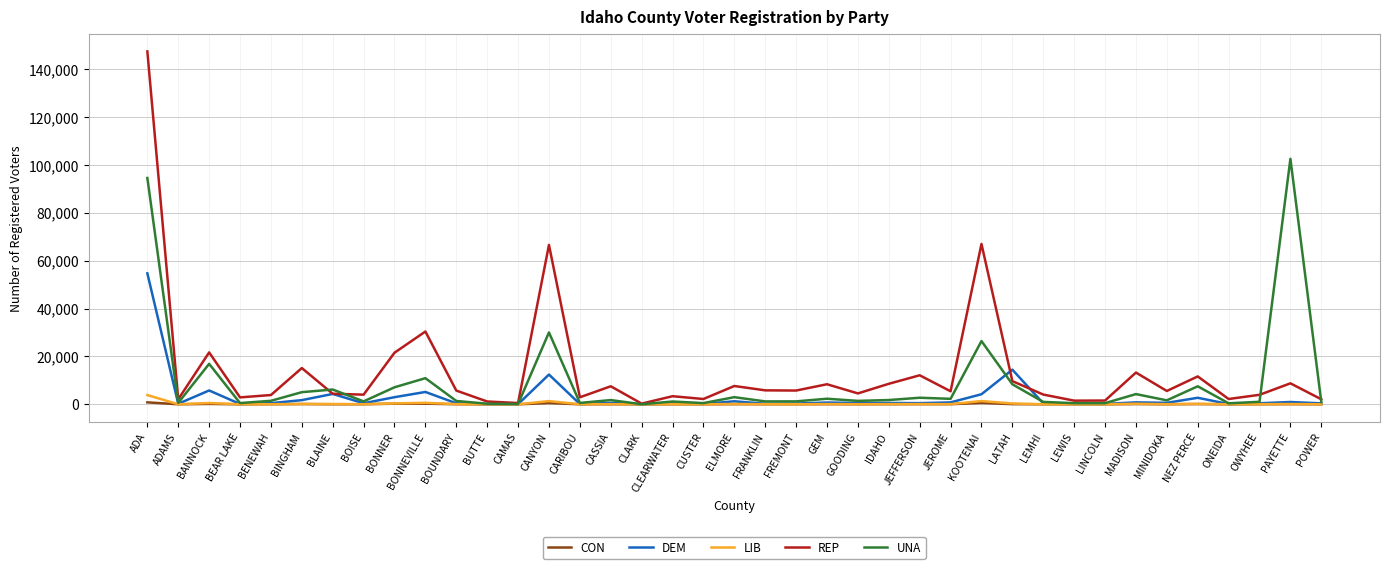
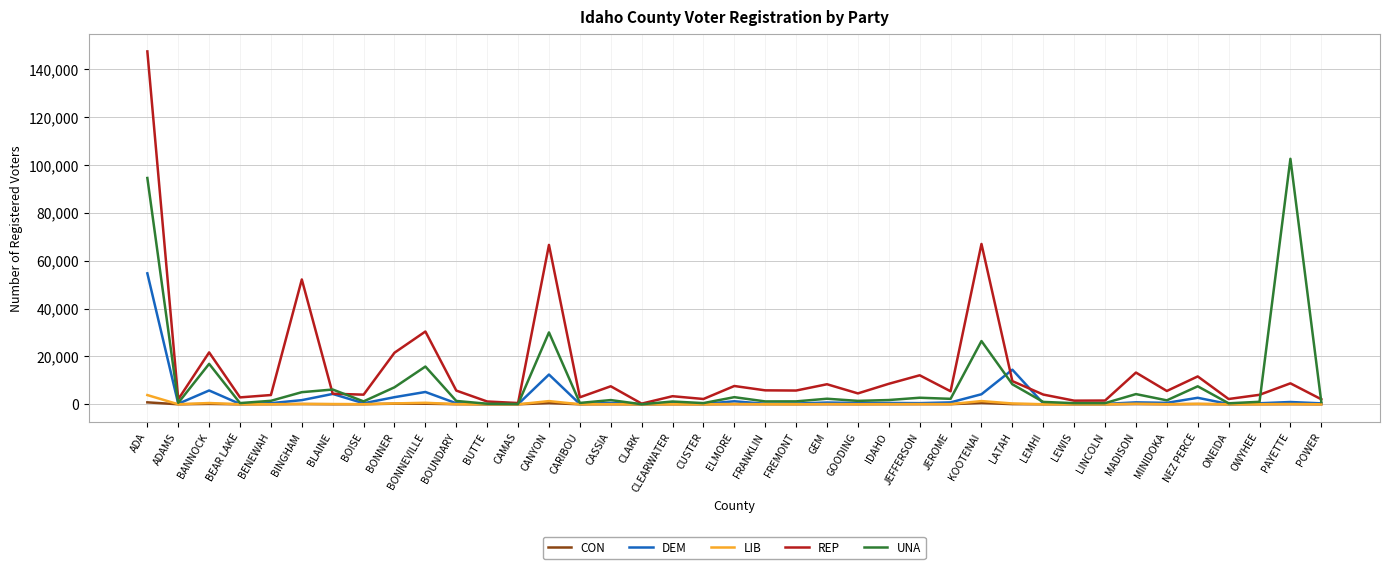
REP, BINGHAM: 15,000 -> 52,000
UNA, BONNEVILLE: 11,000 -> 16,000
